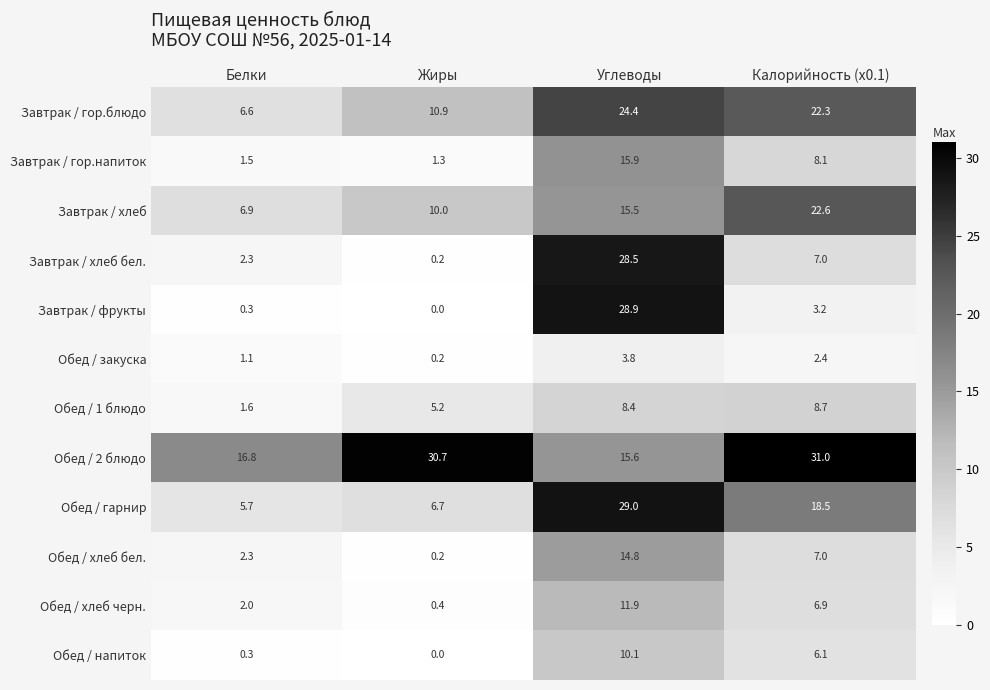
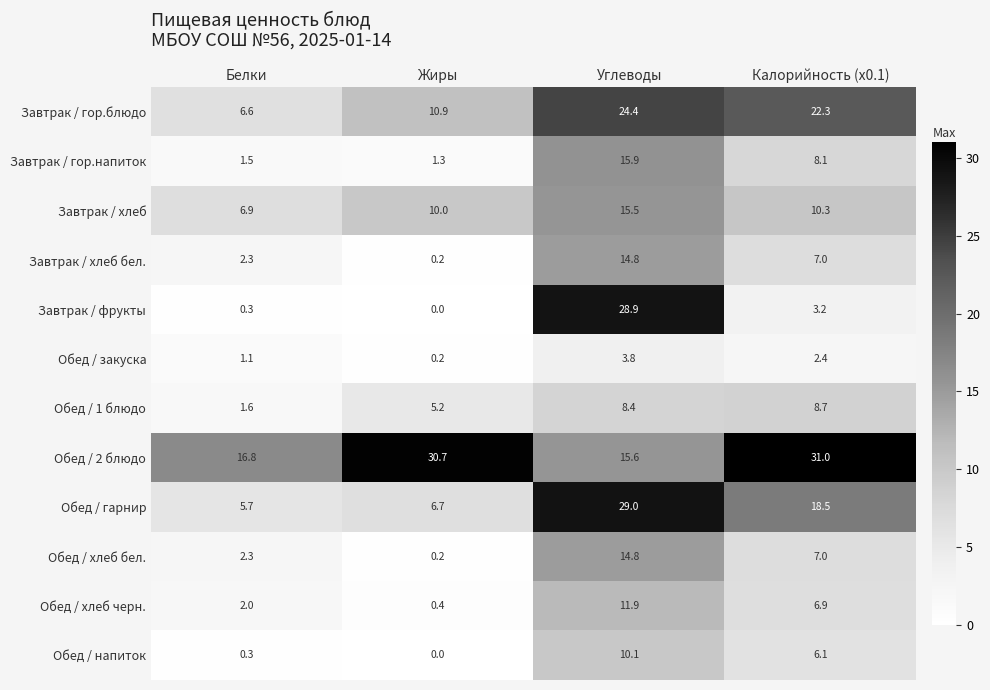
Завтрак / хлеб, Калорийность (x0.1): 22.6 -> 10.3
Завтрак / хлеб бел., Углеводы: 28.5 -> 14.8
